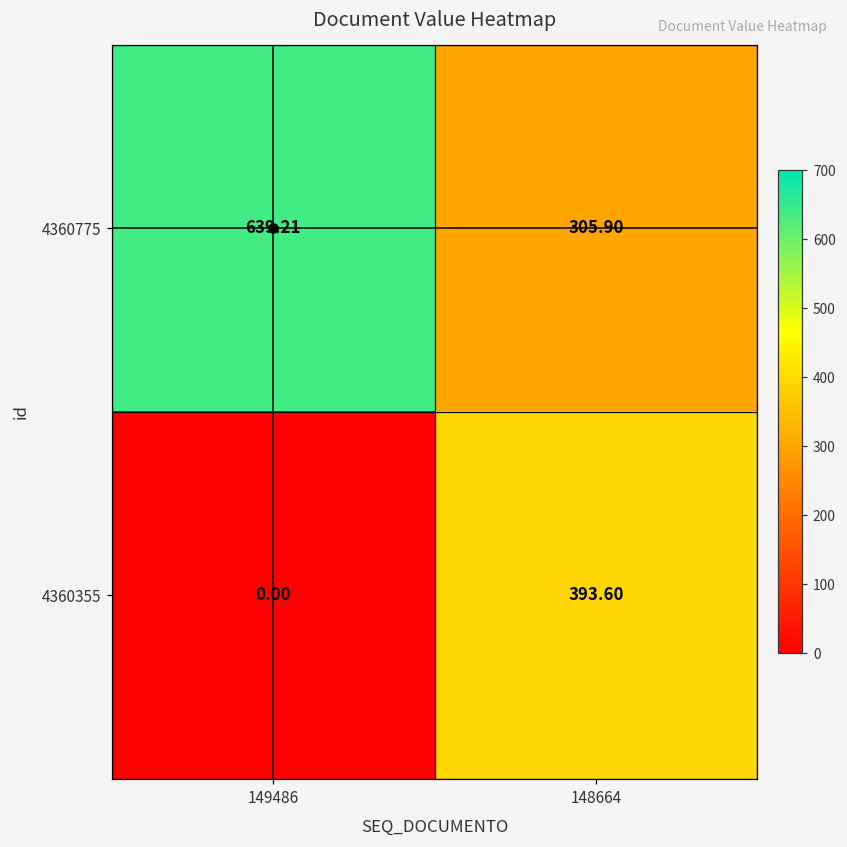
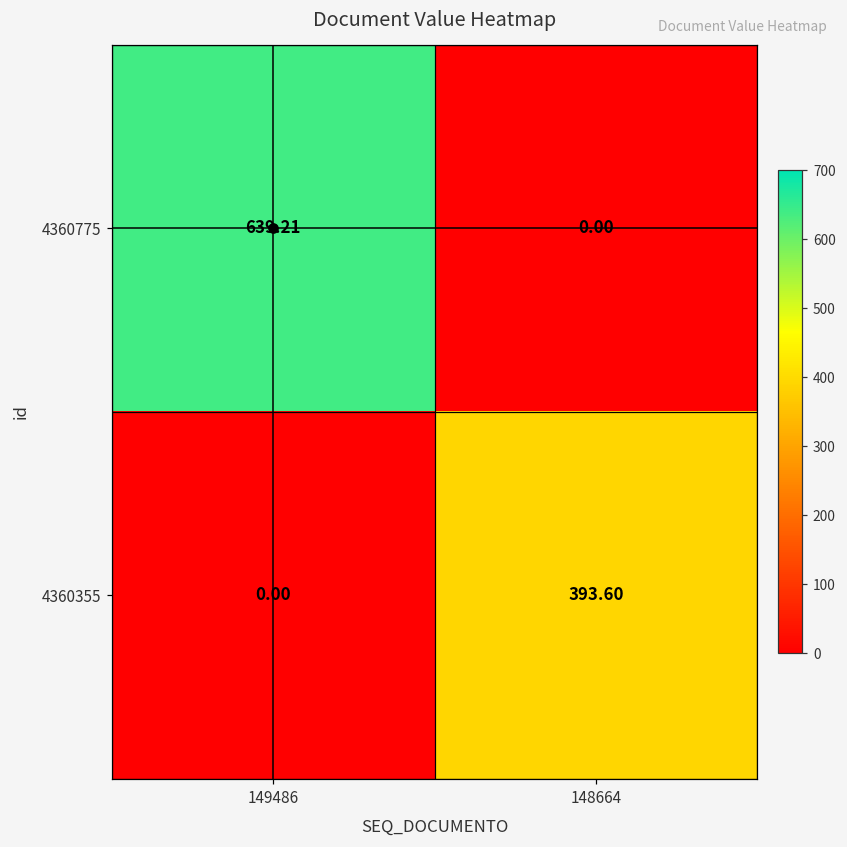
4360775, 148664: 305.90 -> 0.00
